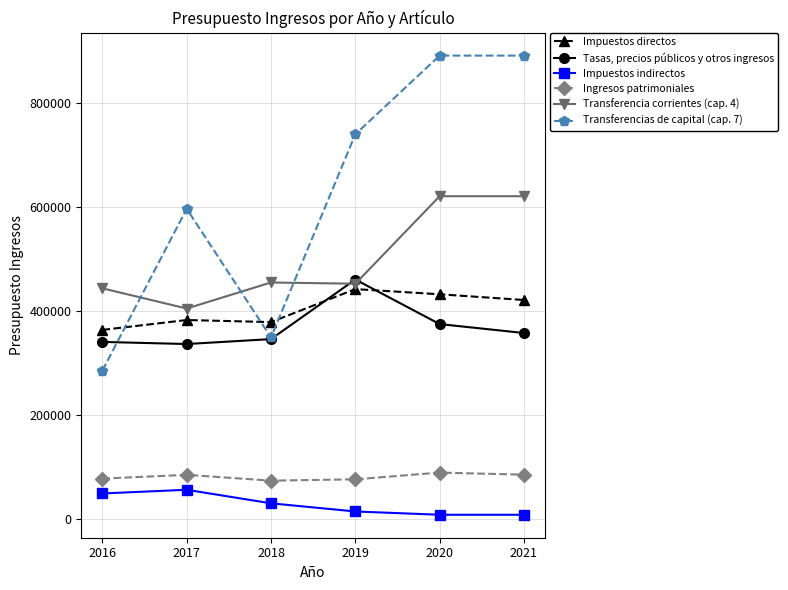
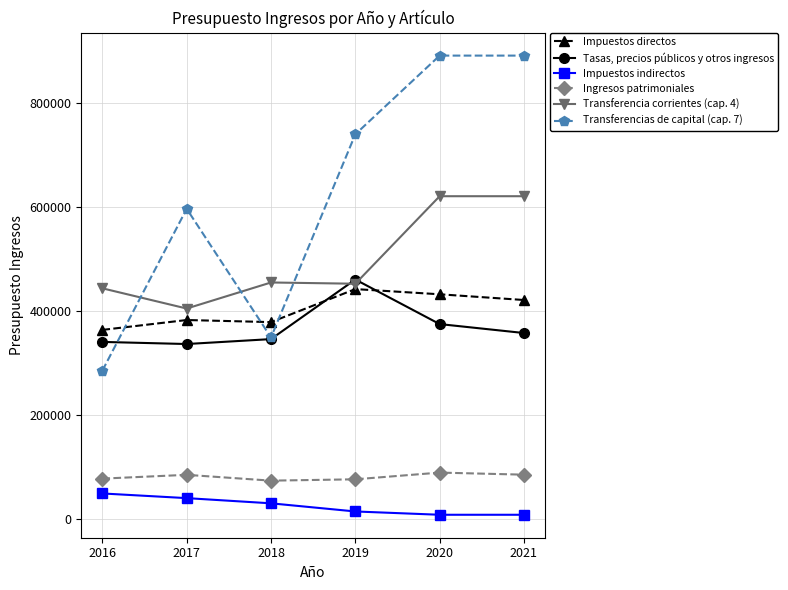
Impuestos indirectos, 2017: 60000 -> 40000
